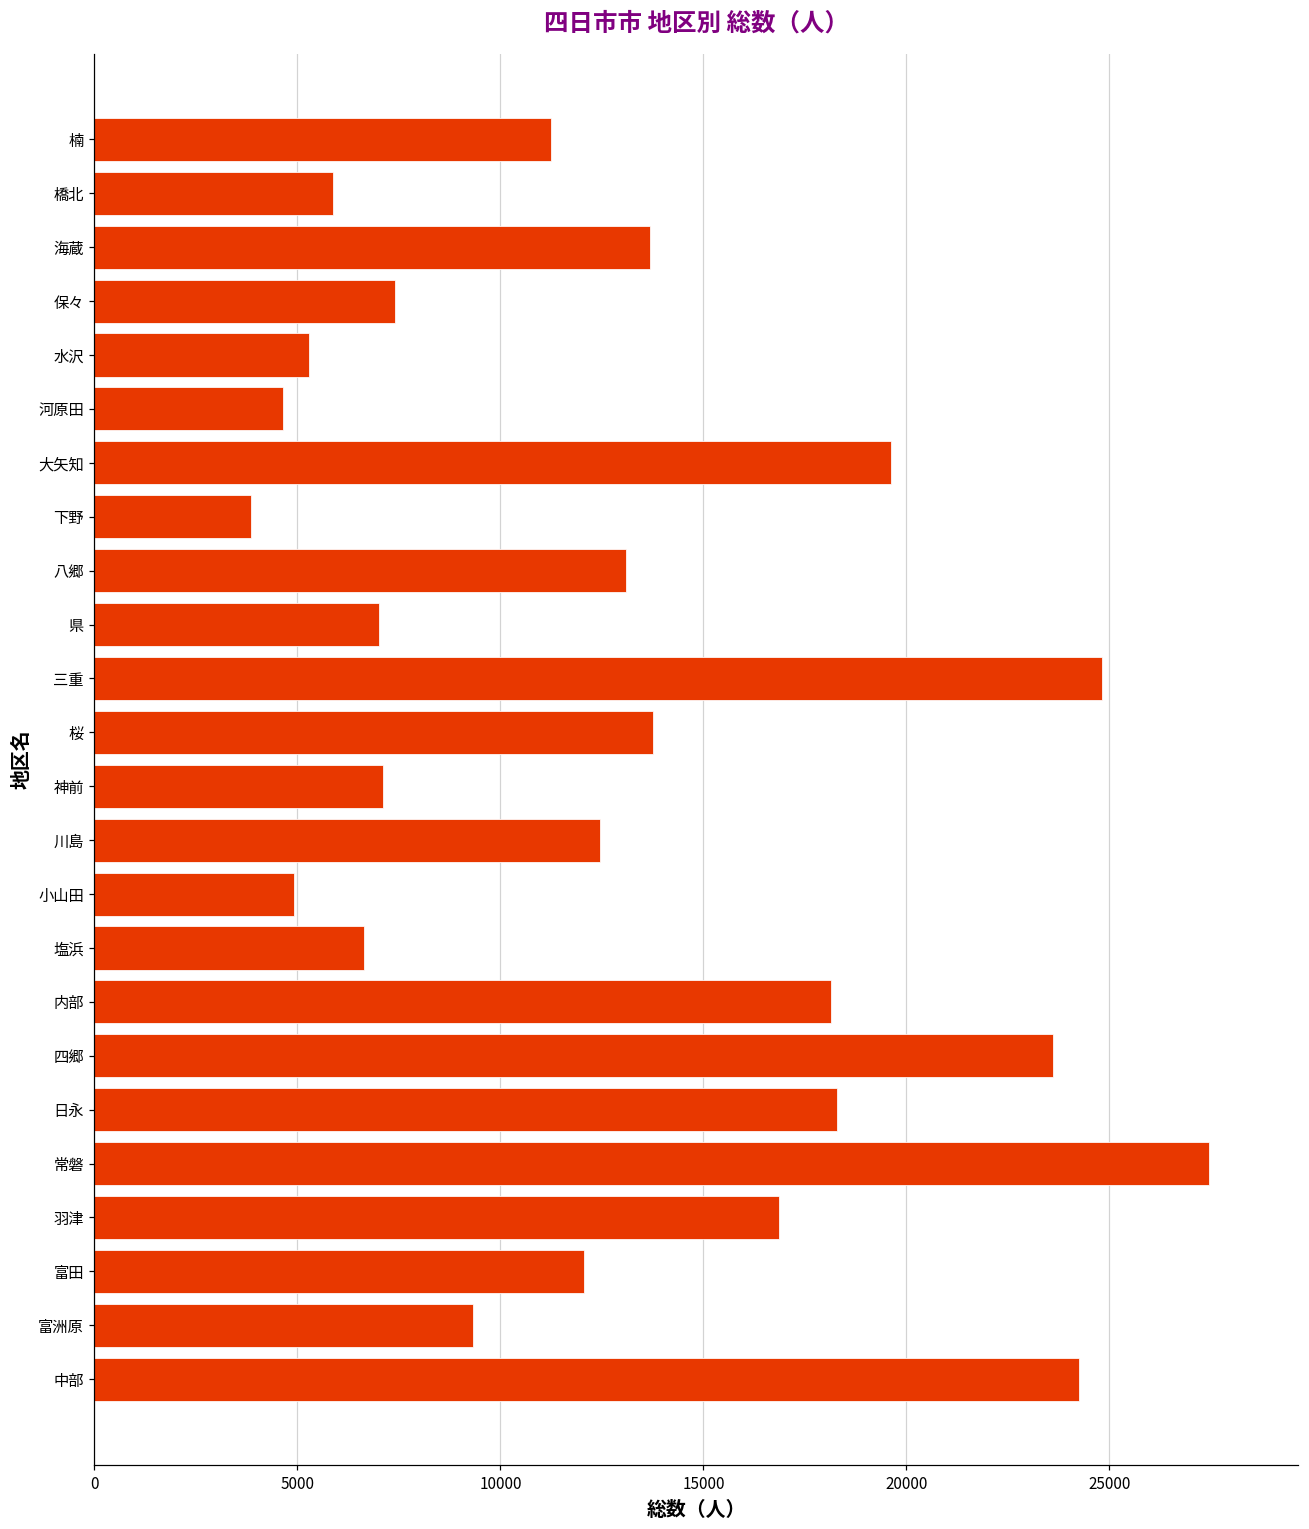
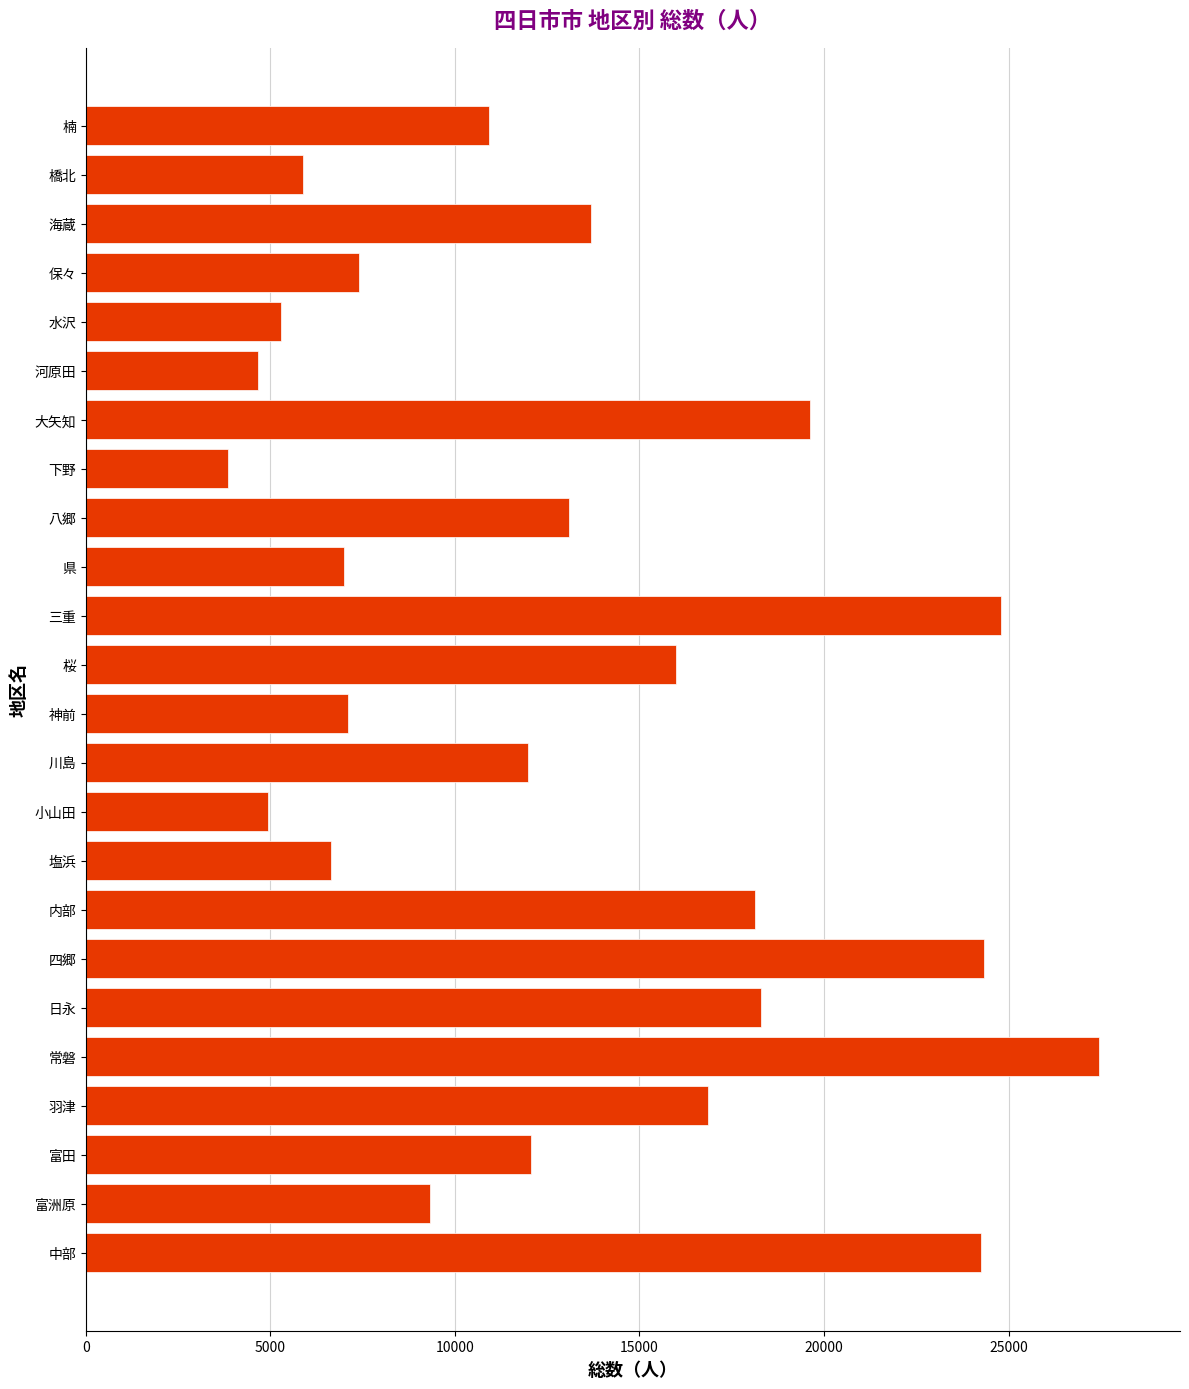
楠: 11200 -> 10900
桜: 13800 -> 16000
川島: 12500 -> 12000
四郷: 23600 -> 24300
